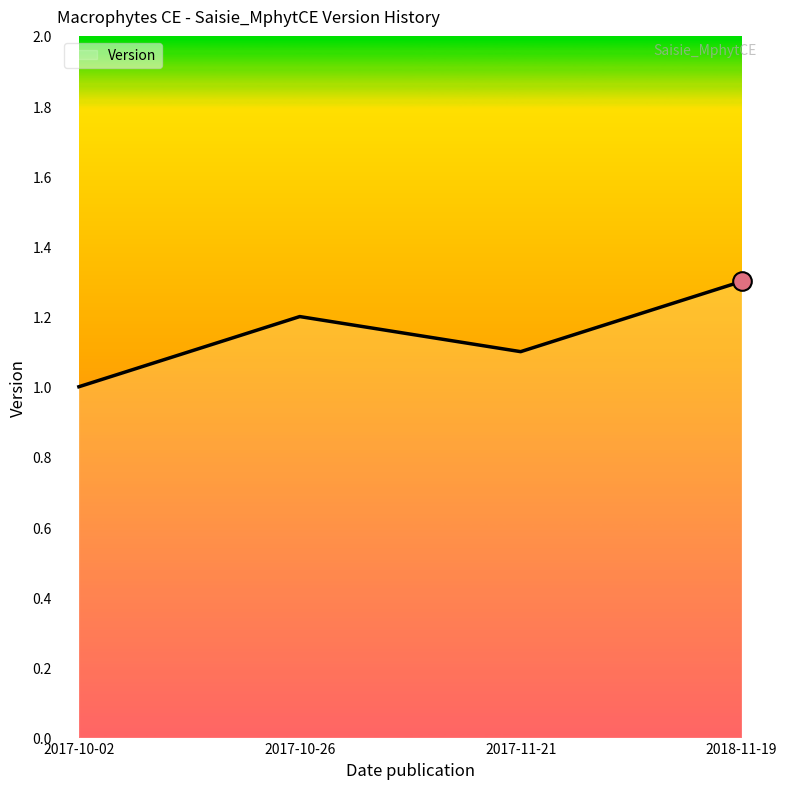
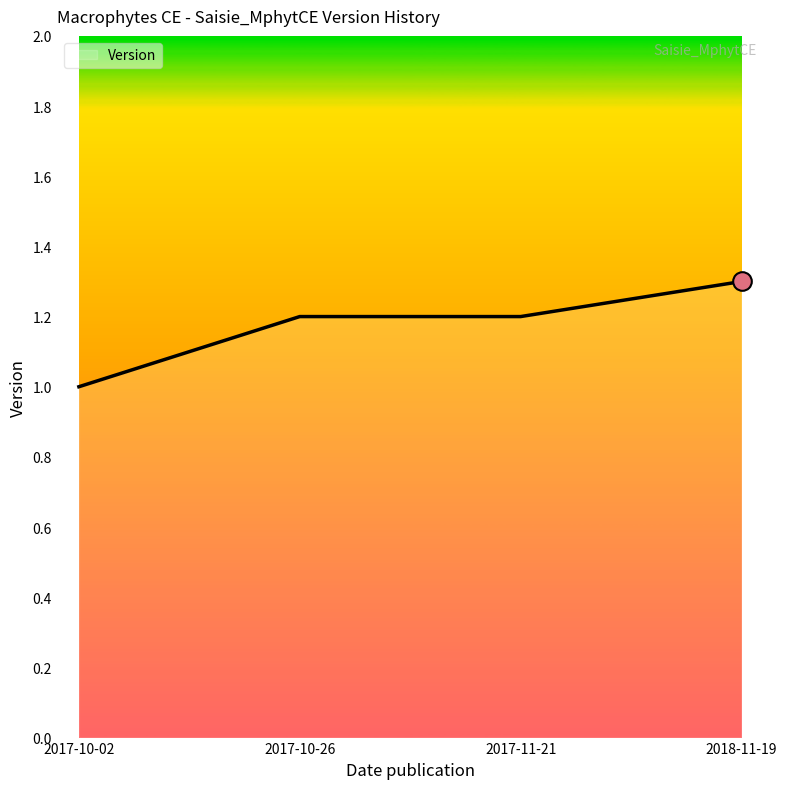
Version, 2017-11-21: 1.1 -> 1.2
